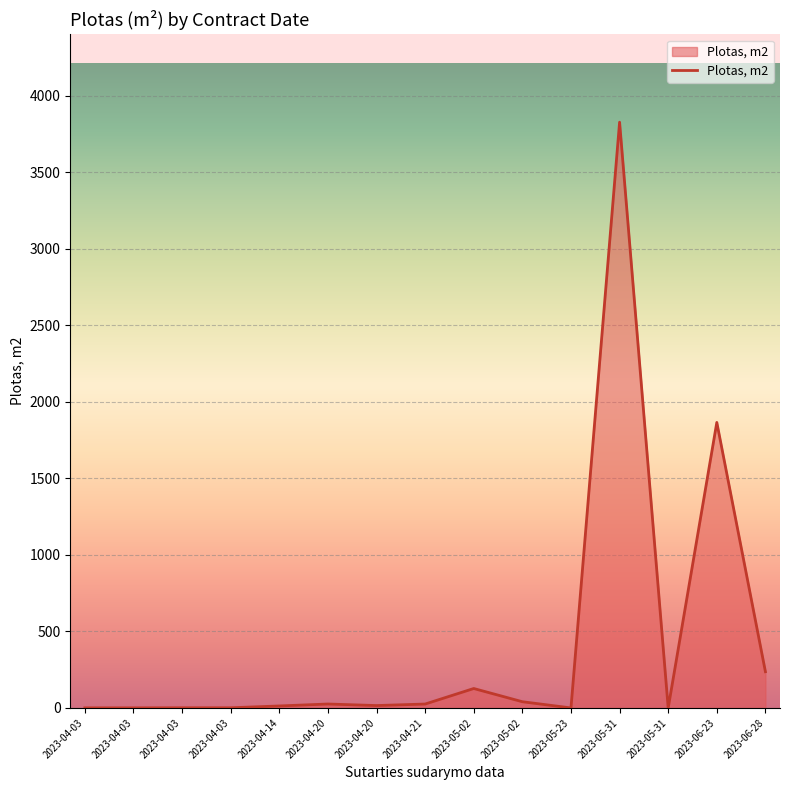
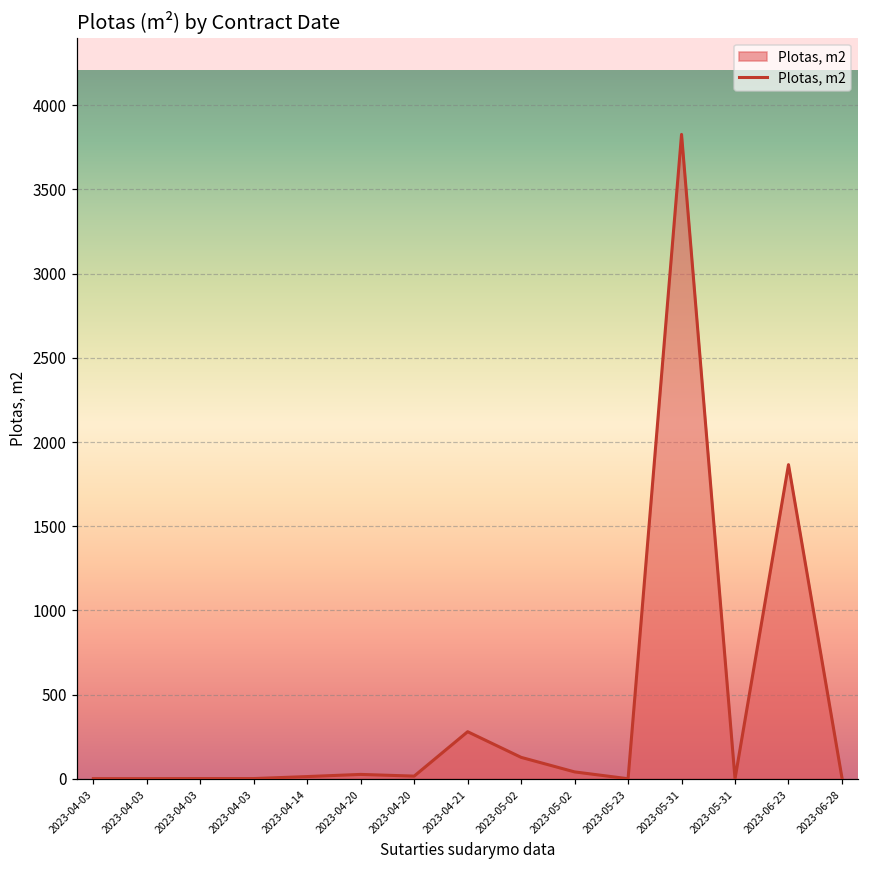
2023-04-21: 30 -> 280
2023-06-28: 240 -> 10
